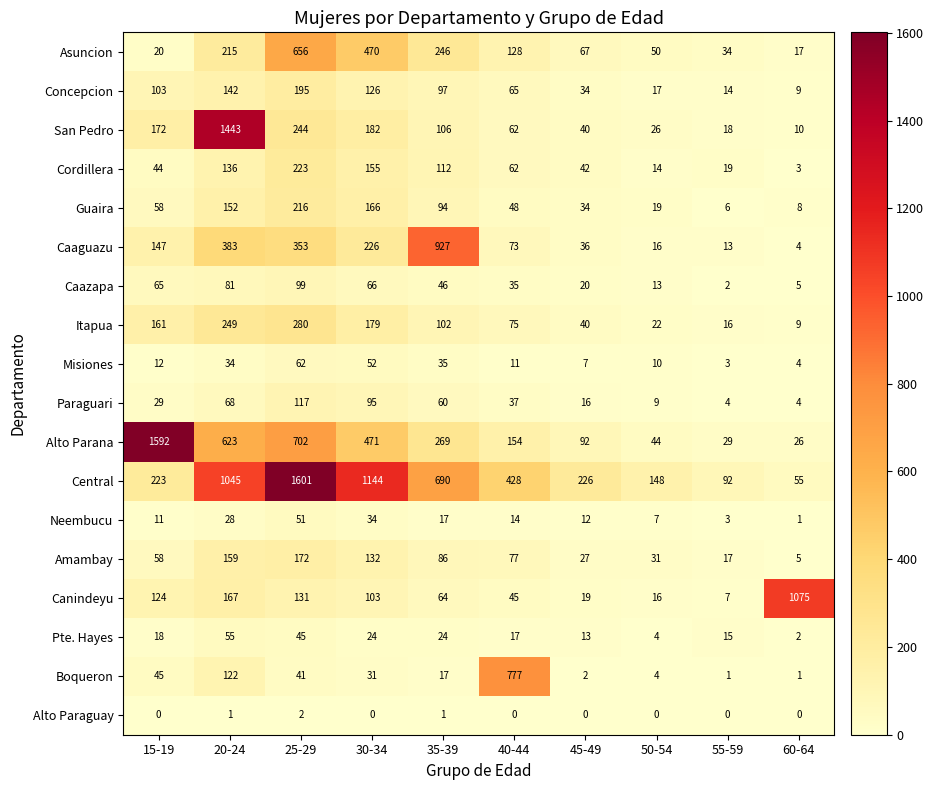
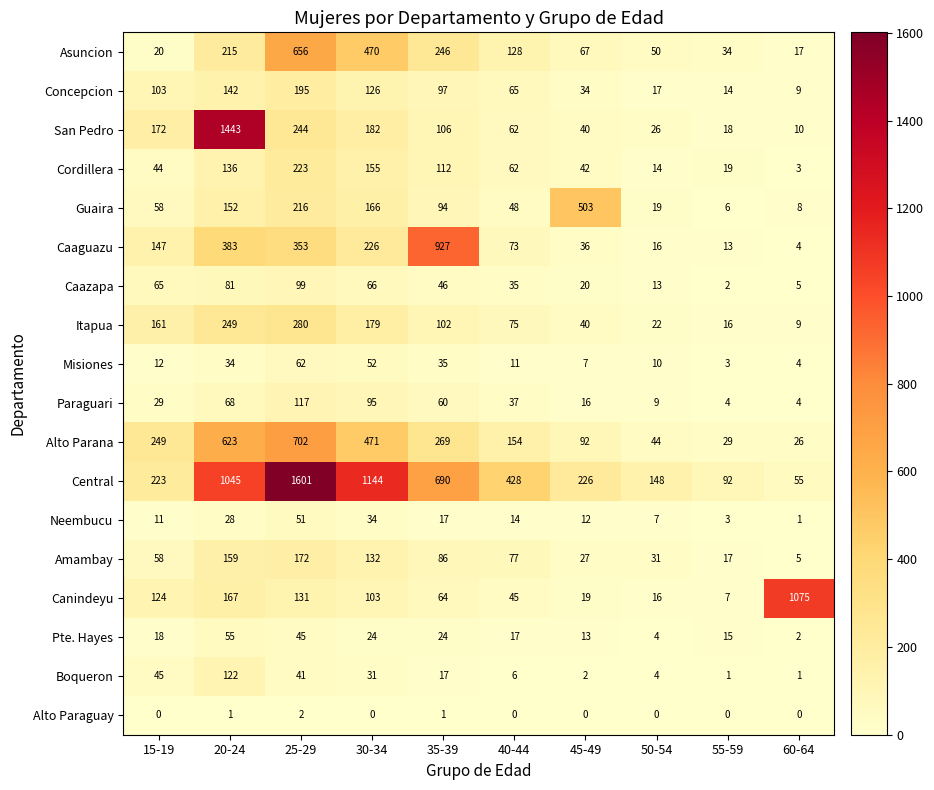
Guaira, 45-49: 34 -> 503
Alto Parana, 15-19: 1592 -> 249
Boqueron, 40-44: 777 -> 6
